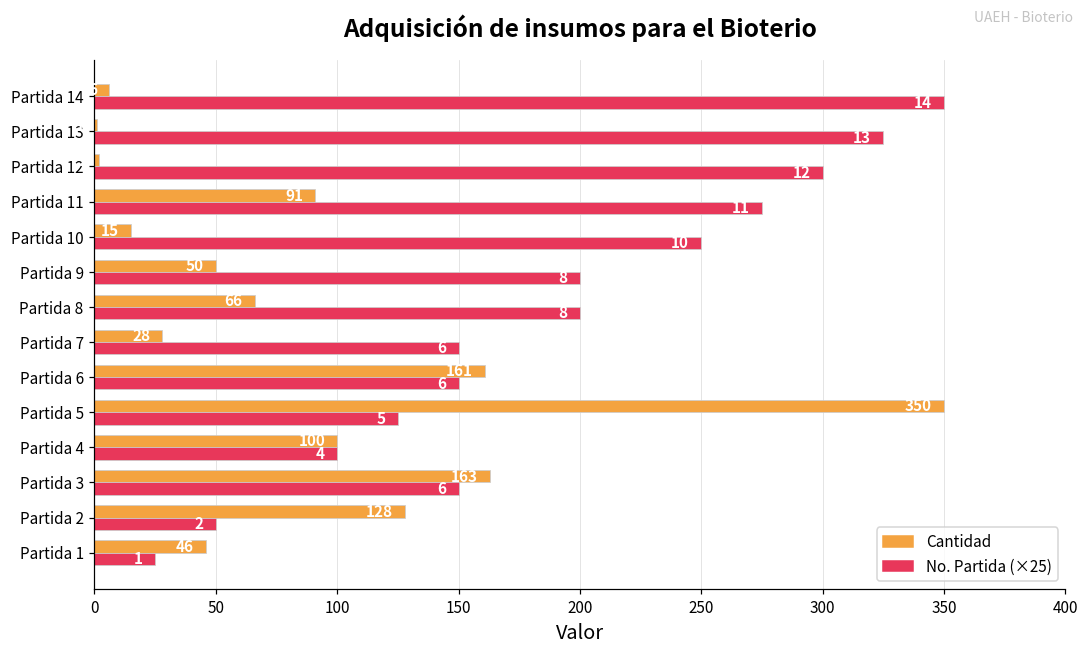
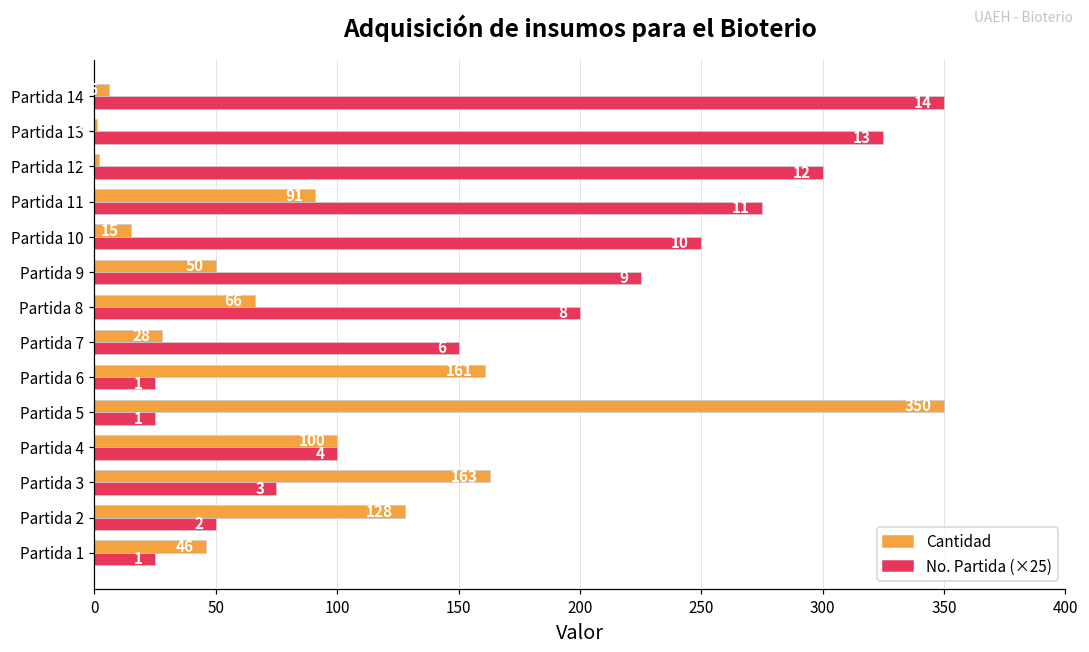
No. Partida (×25), Partida 9: 8 -> 9
No. Partida (×25), Partida 6: 6 -> 1
No. Partida (×25), Partida 5: 5 -> 1
No. Partida (×25), Partida 3: 6 -> 3
